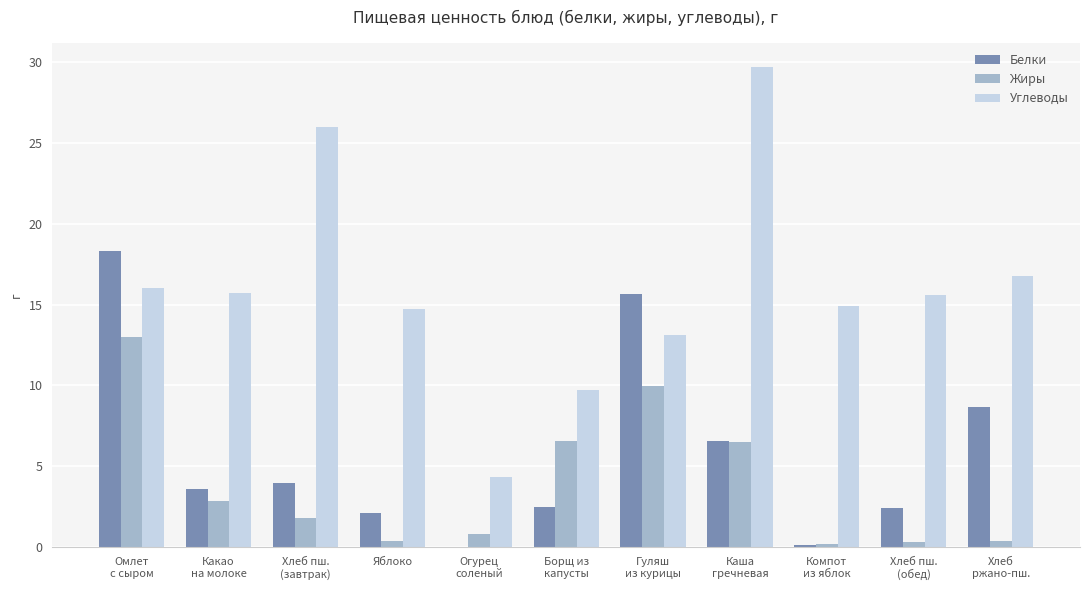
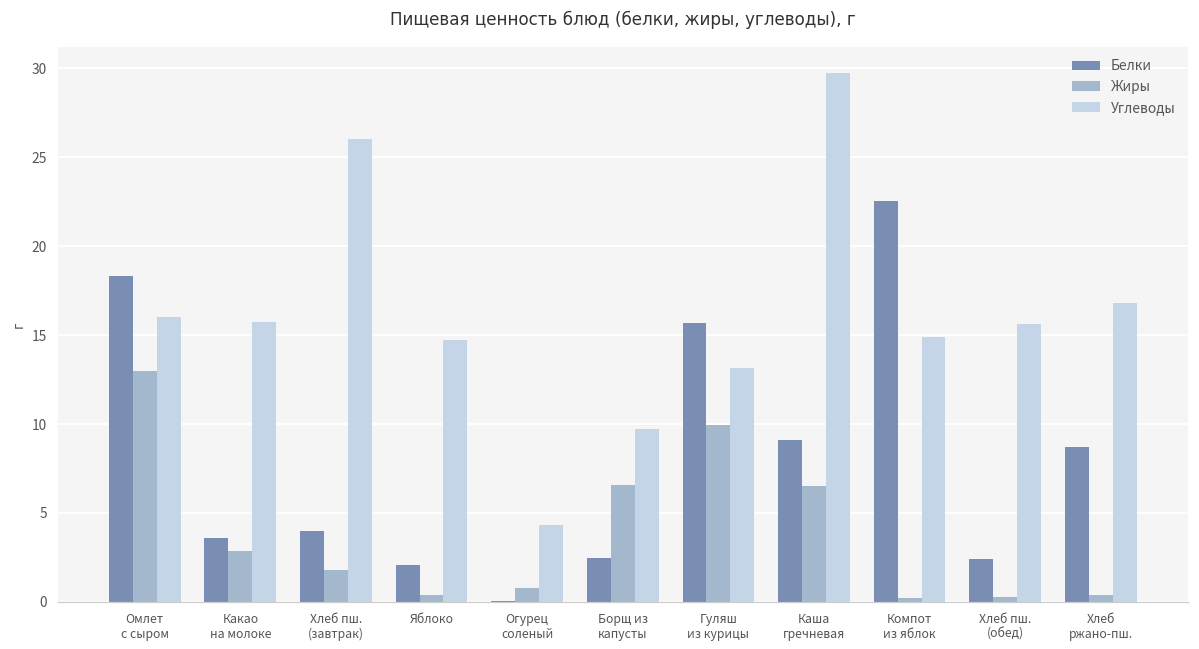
Белки, Каша гречневая: 6.6 -> 9.1
Белки, Компот из яблок: 0.2 -> 22.5
